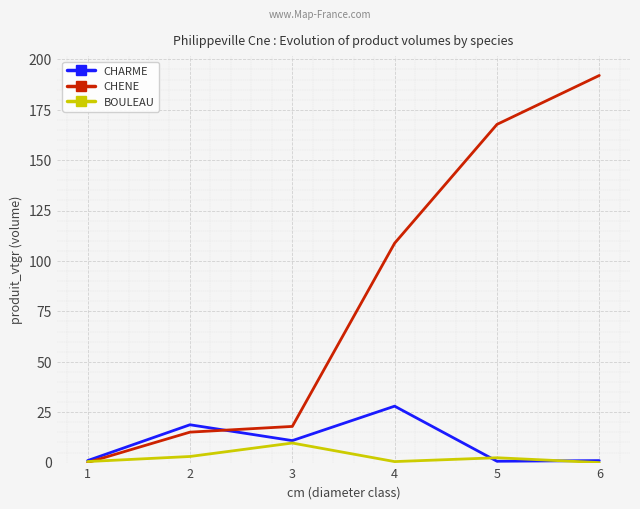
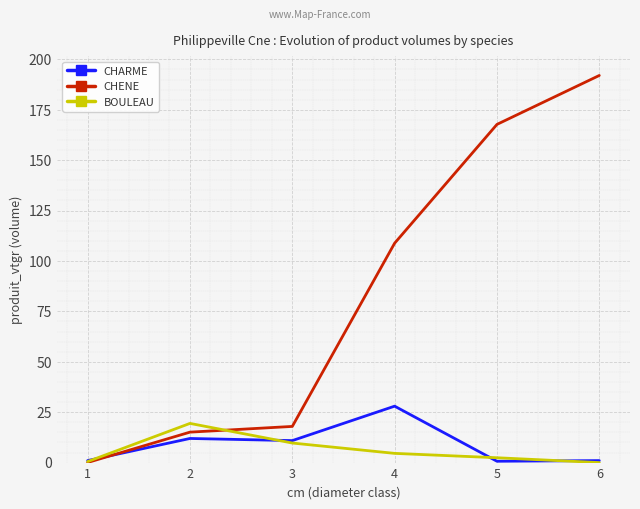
CHARME, 2: 19 -> 12
BOULEAU, 2: 3 -> 19
BOULEAU, 4: 0 -> 5
